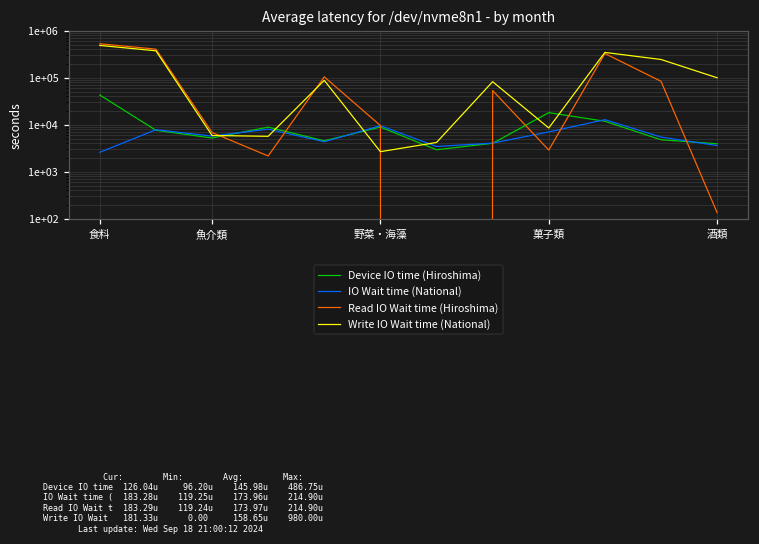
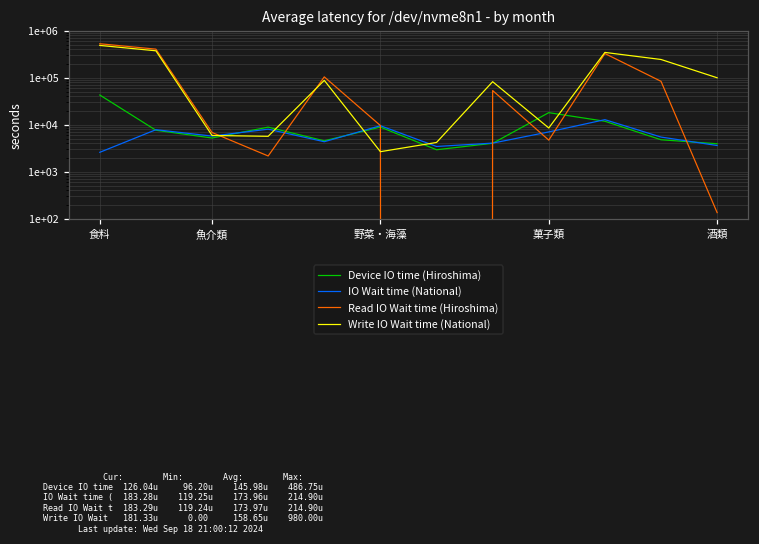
Read IO Wait time (Hiroshima), 菓子類: 3000 -> 5000
